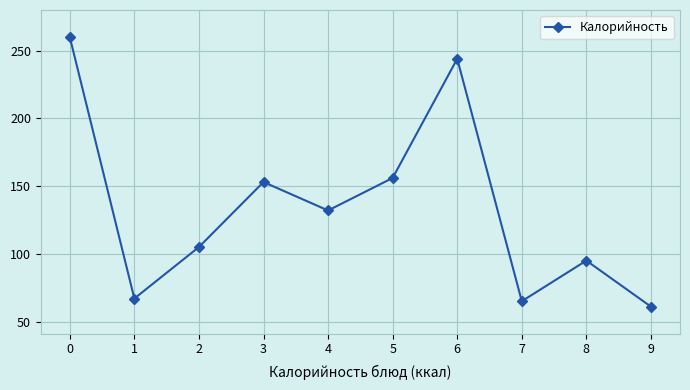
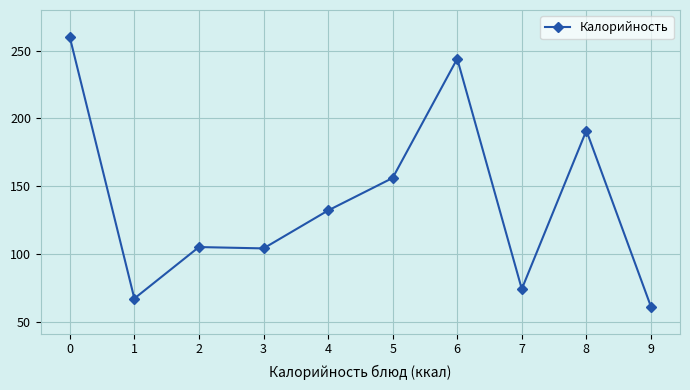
3: 153 -> 104
7: 65 -> 74
8: 95 -> 191
